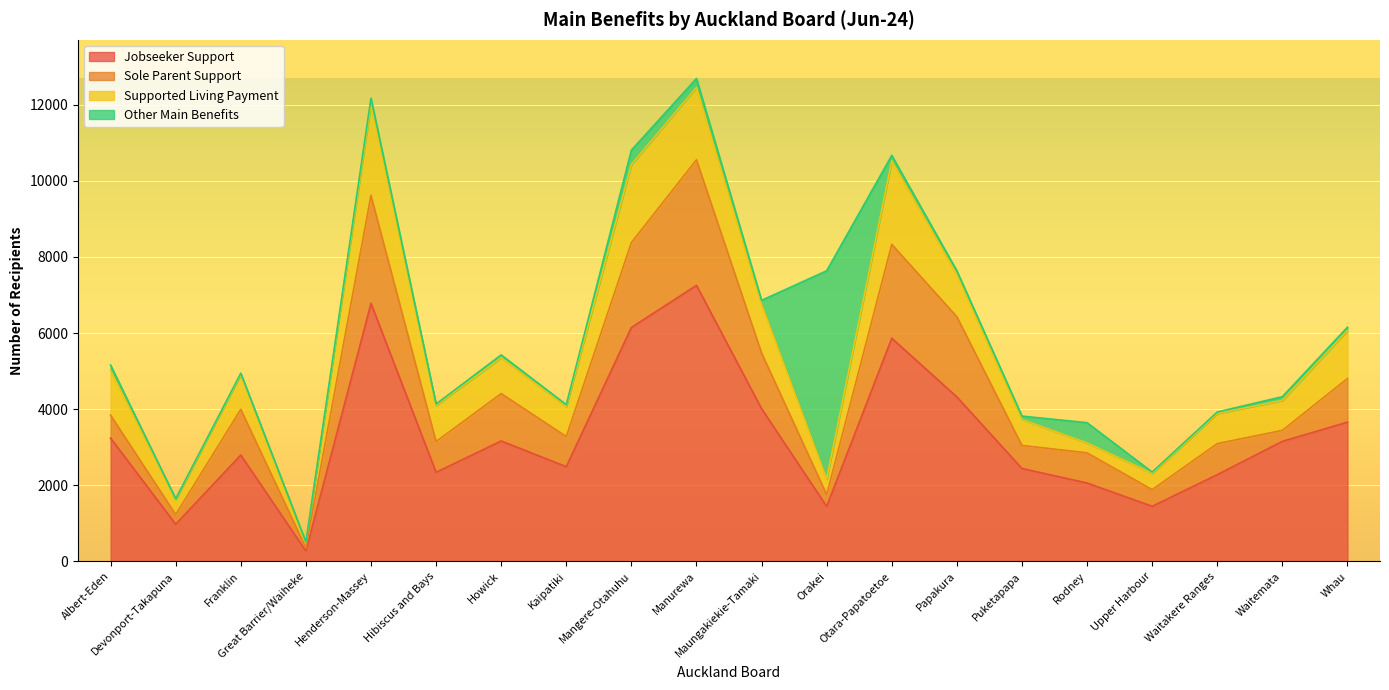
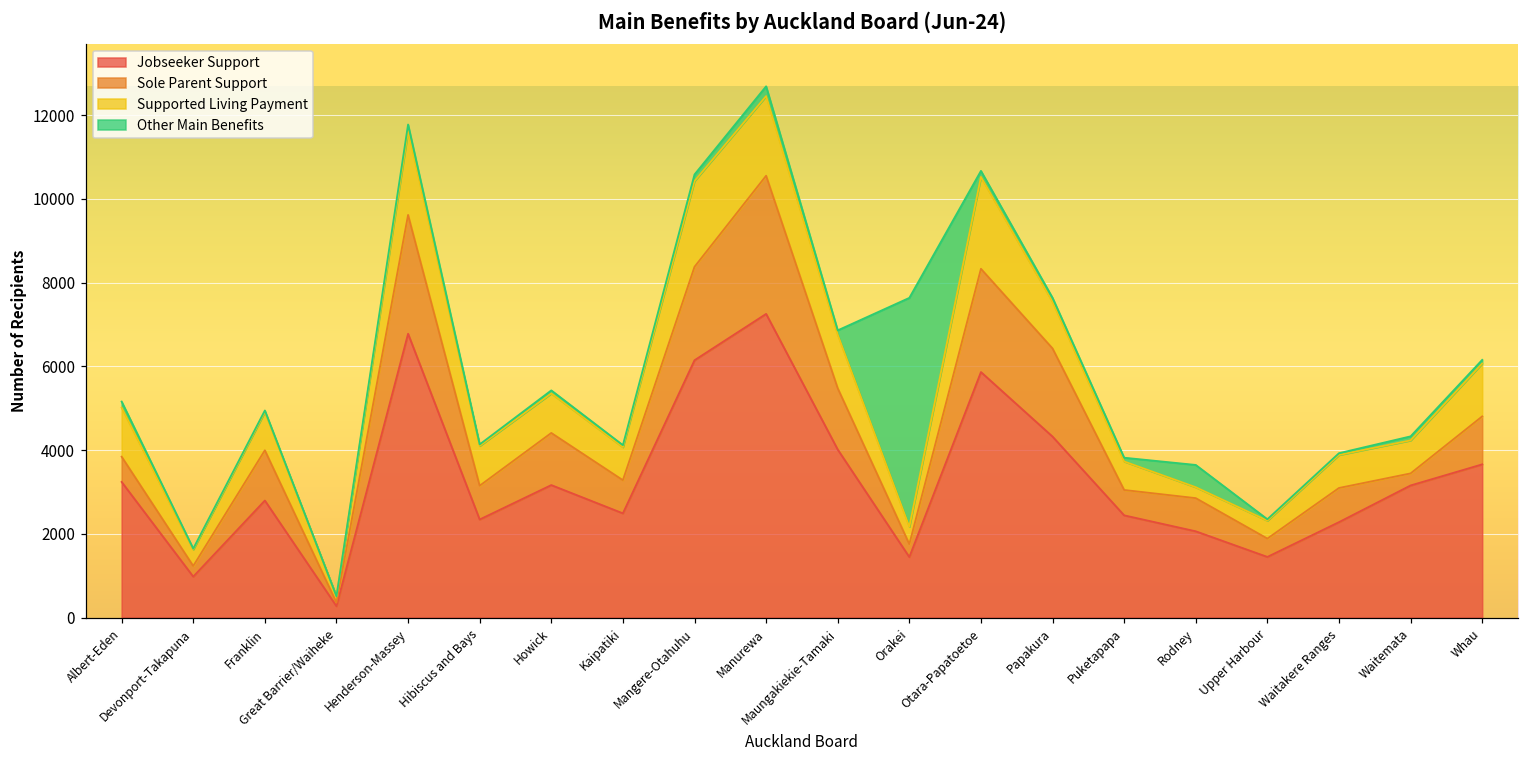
Supported Living Payment, Henderson-Massey: 2400 -> 2000
Other Main Benefits, Mangere-Otahuhu: 400 -> 200
